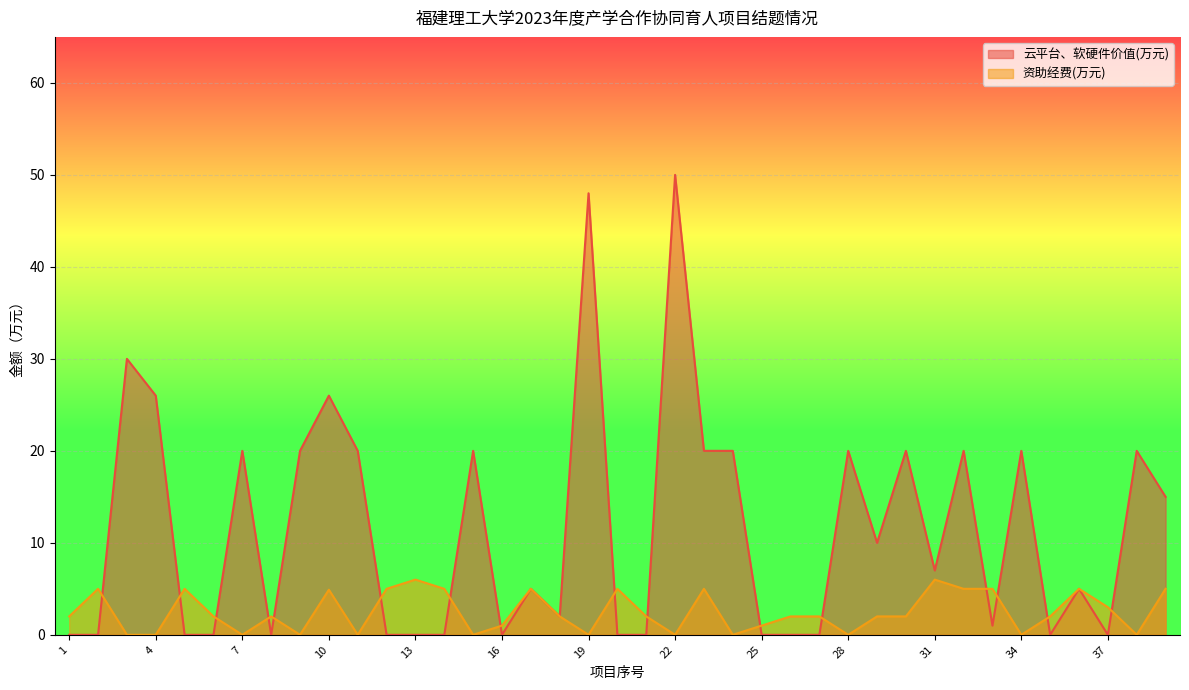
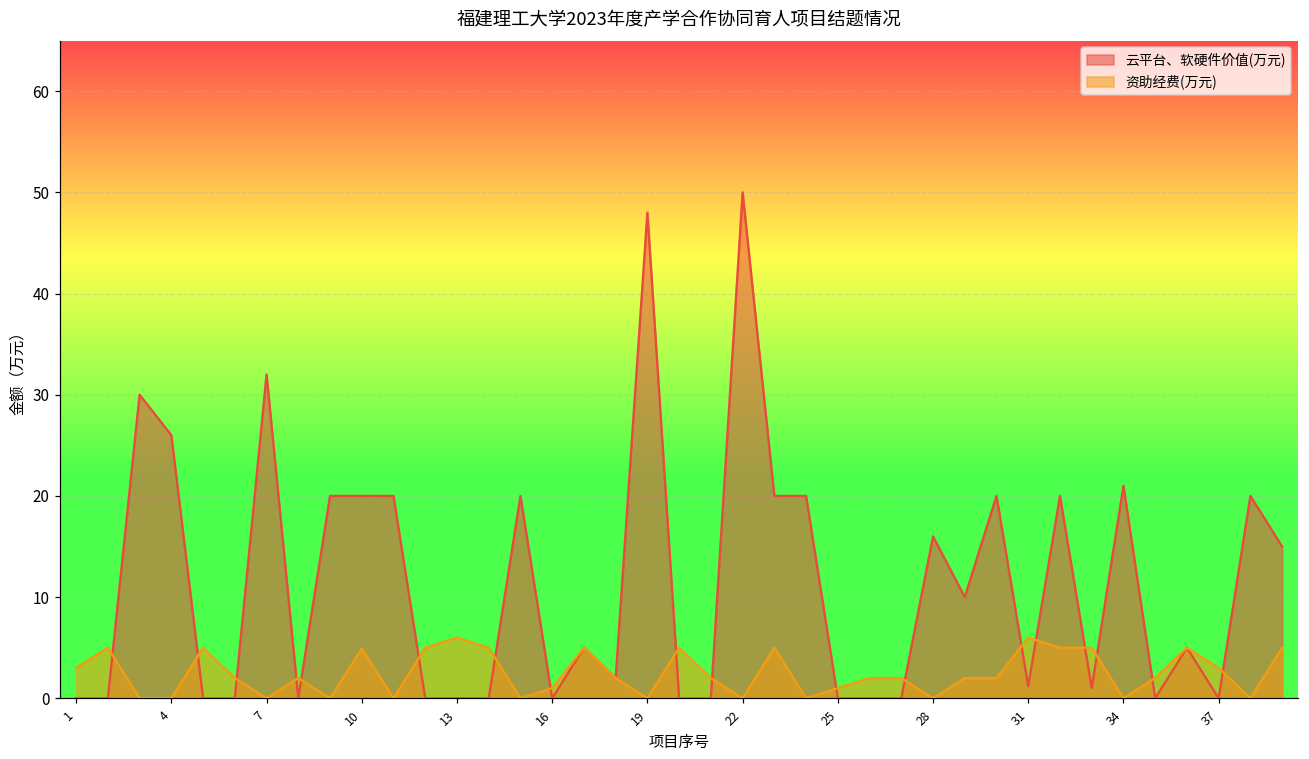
资助经费(万元), 1: 2 -> 3
云平台、软硬件价值(万元), 7: 20 -> 32
云平台、软硬件价值(万元), 10: 26 -> 20
云平台、软硬件价值(万元), 28: 20 -> 16
云平台、软硬件价值(万元), 31: 7 -> 1
云平台、软硬件价值(万元), 34: 20 -> 21
